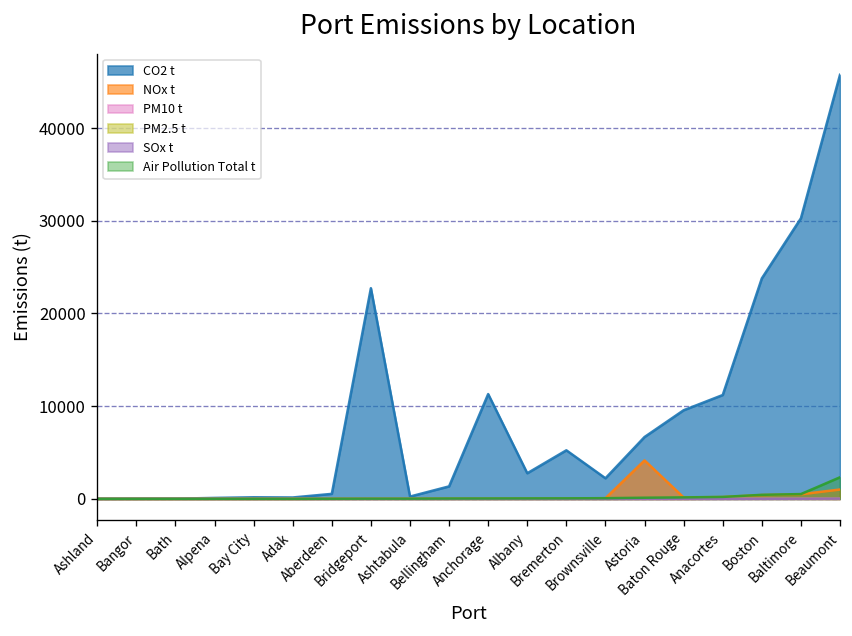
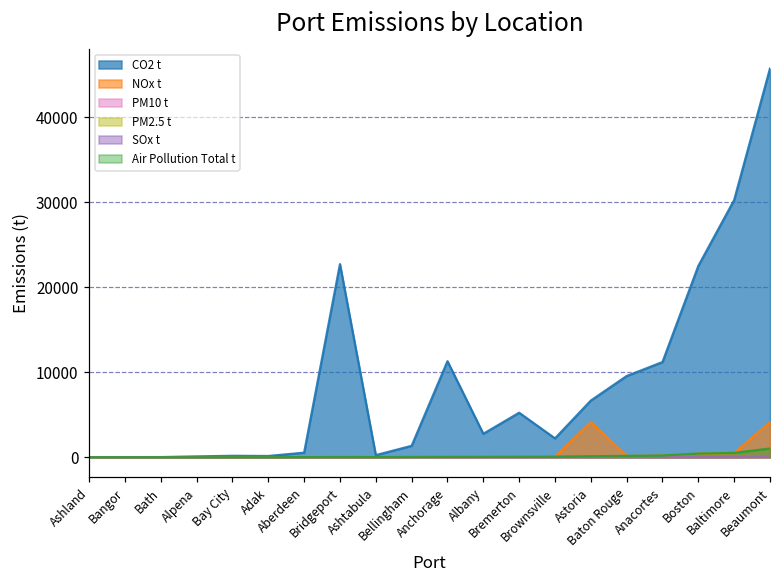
CO2 t, Boston: 24000 -> 23000
NOx t, Beaumont: 1000 -> 4000
Air Pollution Total t, Beaumont: 2000 -> 1000
